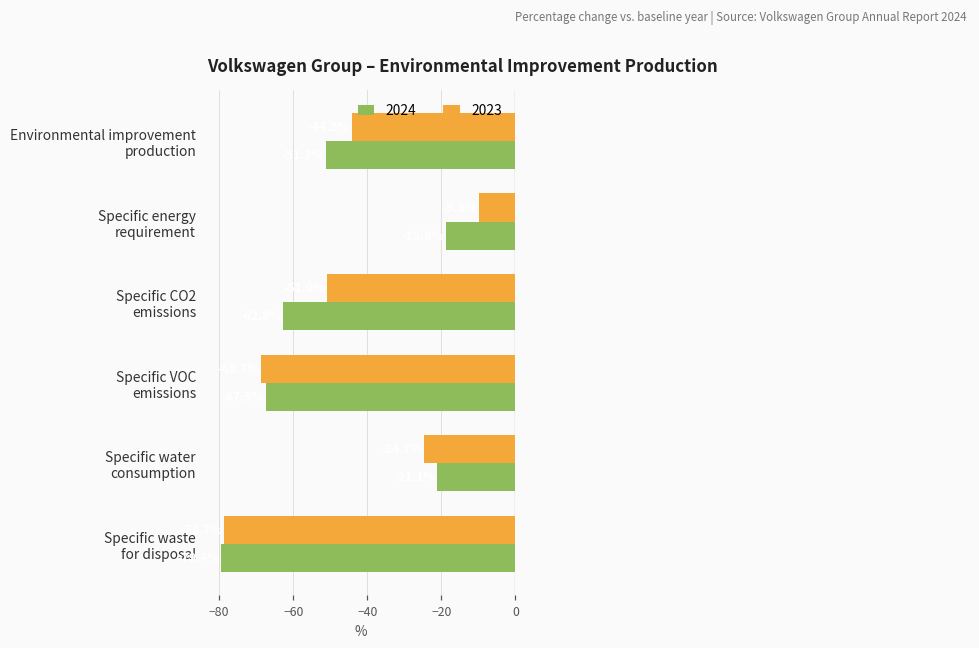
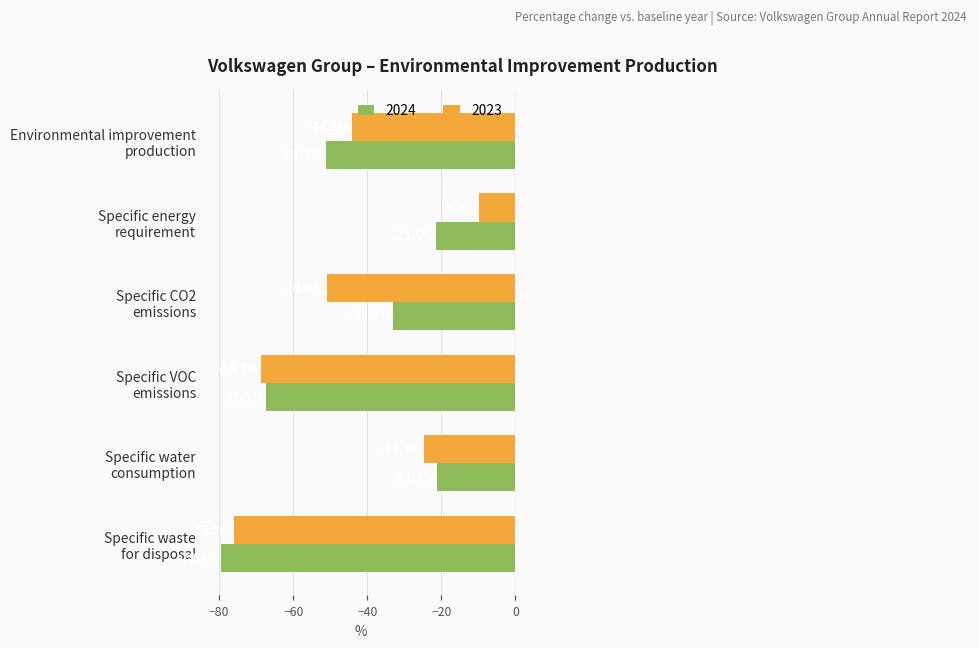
2024, Specific energy requirement: -19 -> -22
2024, Specific CO2 emissions: -63 -> -33
2023, Specific waste for disposal: -79 -> -76
